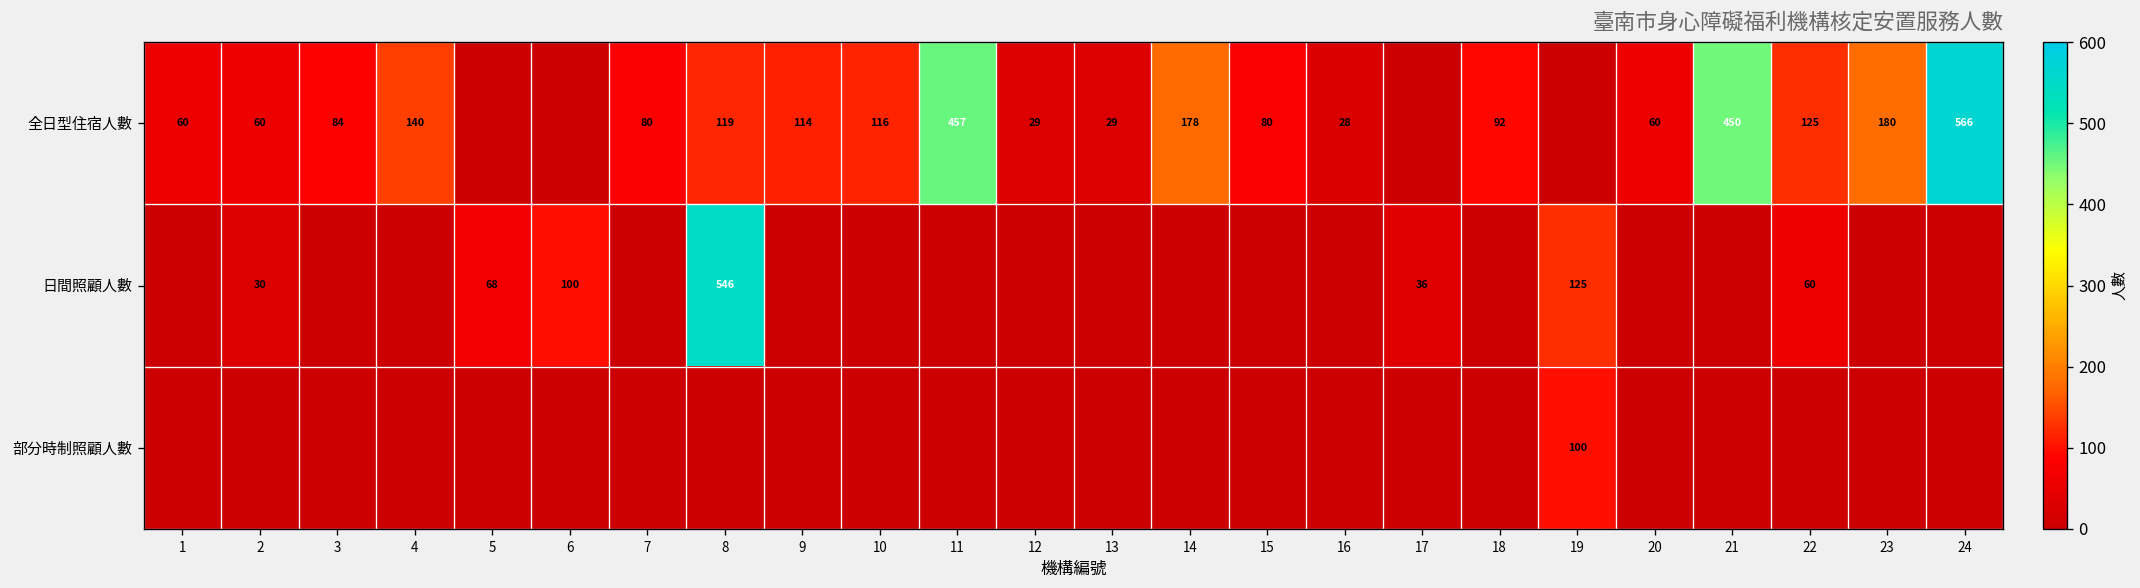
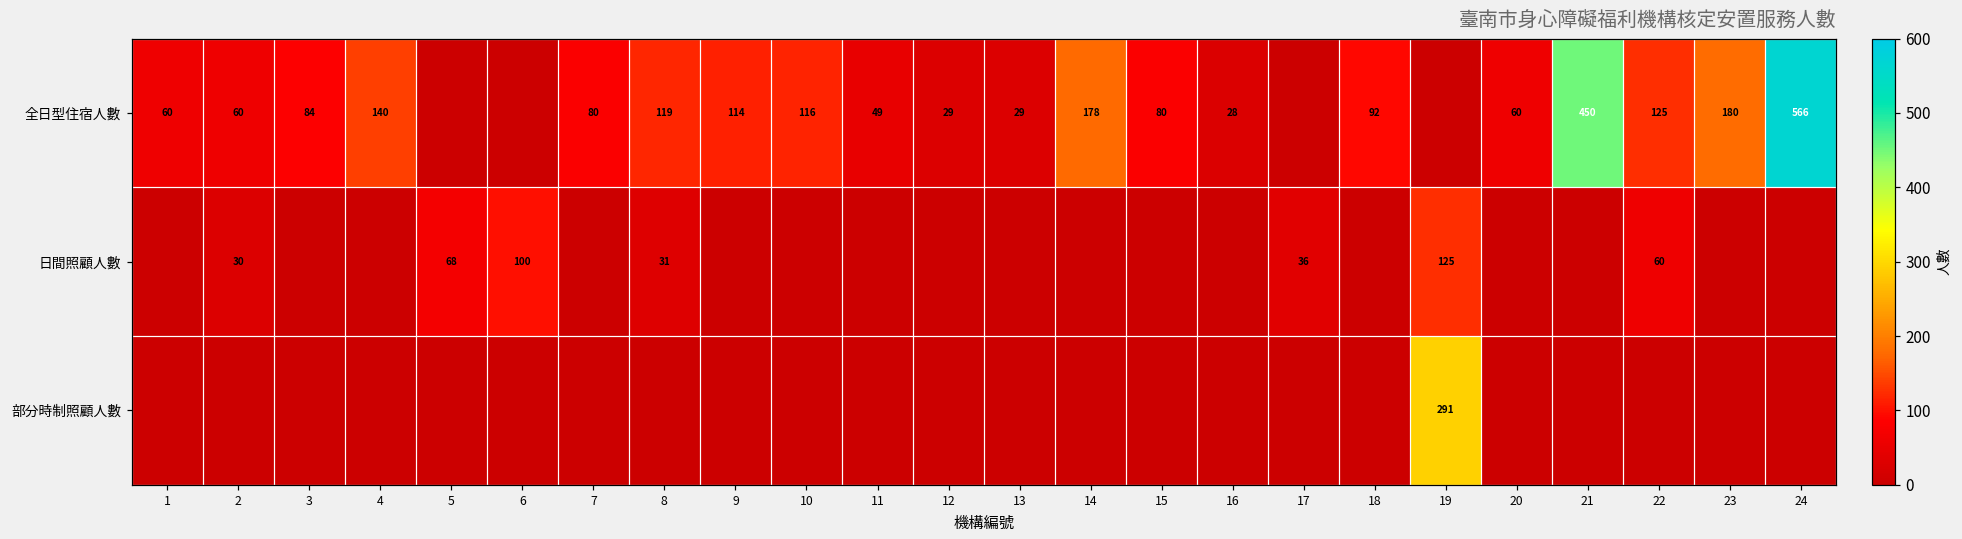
全日型住宿人數, 11: 457 -> 49
日間照顧人數, 8: 546 -> 31
部分時制照顧人數, 19: 100 -> 291
